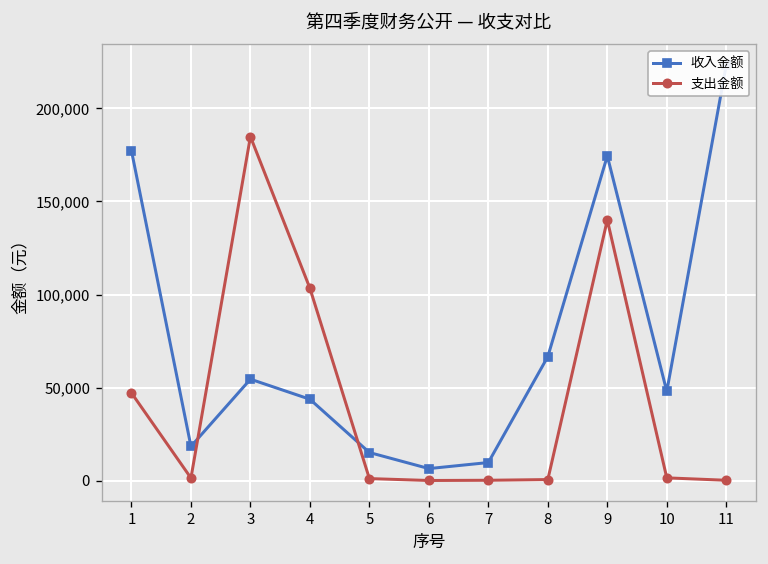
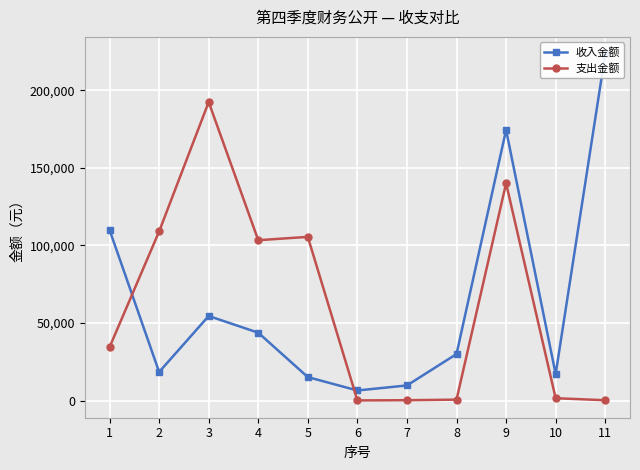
收入金额, 1: 177,000 -> 110,000
支出金额, 1: 47,000 -> 34,000
支出金额, 2: 2,000 -> 109,000
支出金额, 3: 185,000 -> 192,000
支出金额, 5: 1,000 -> 106,000
收入金额, 8: 67,000 -> 30,000
收入金额, 10: 48,000 -> 17,000
